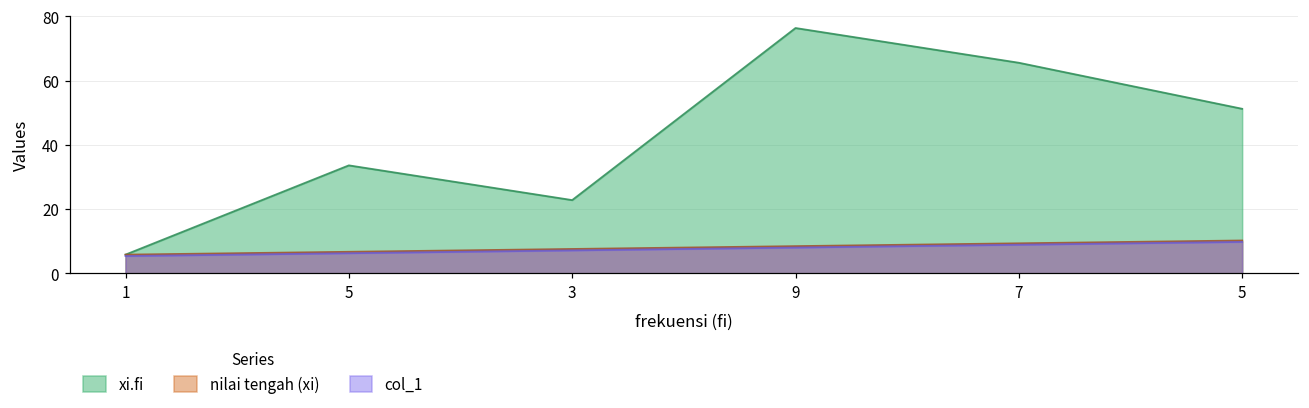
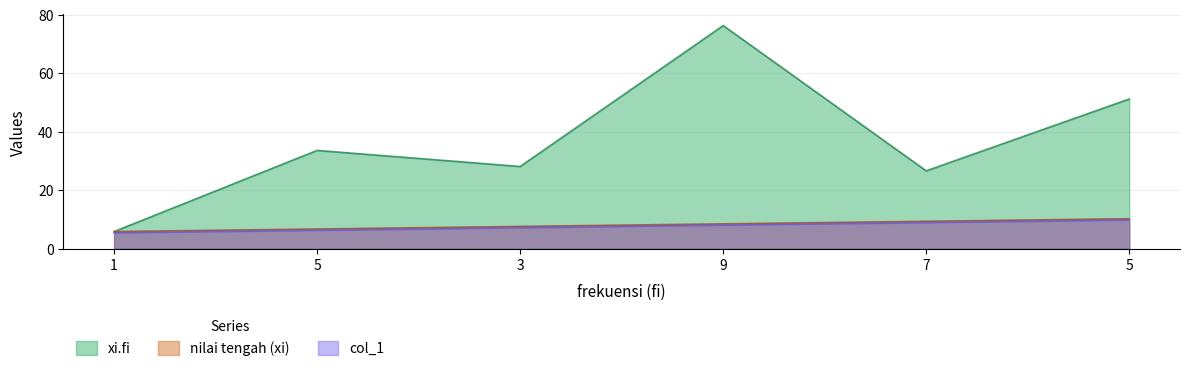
xi.fi, 3: 23 -> 28
xi.fi, 7: 66 -> 27
